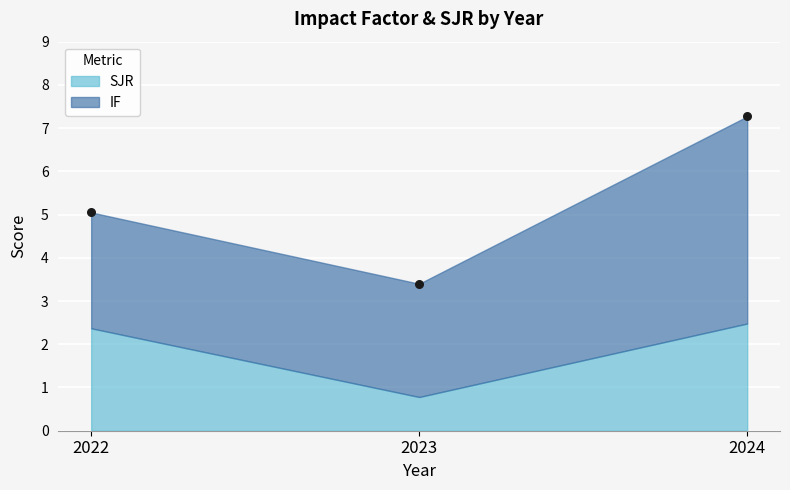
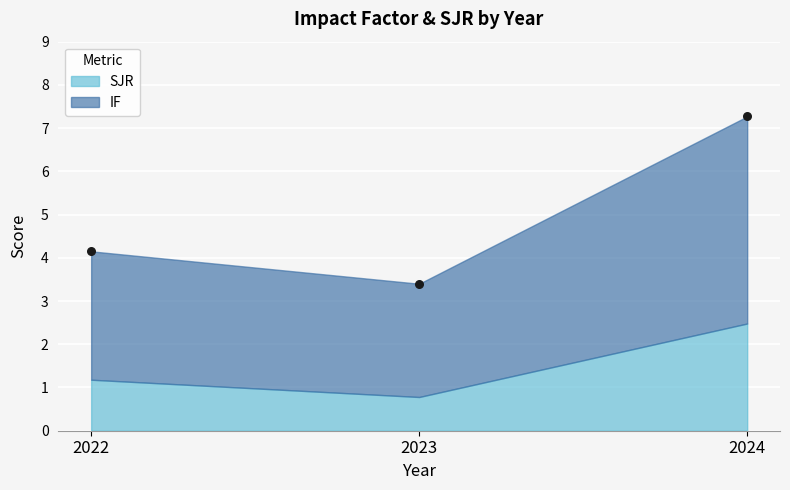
SJR, 2022: 2.4 -> 1.2
IF, 2022: 2.7 -> 3.0
